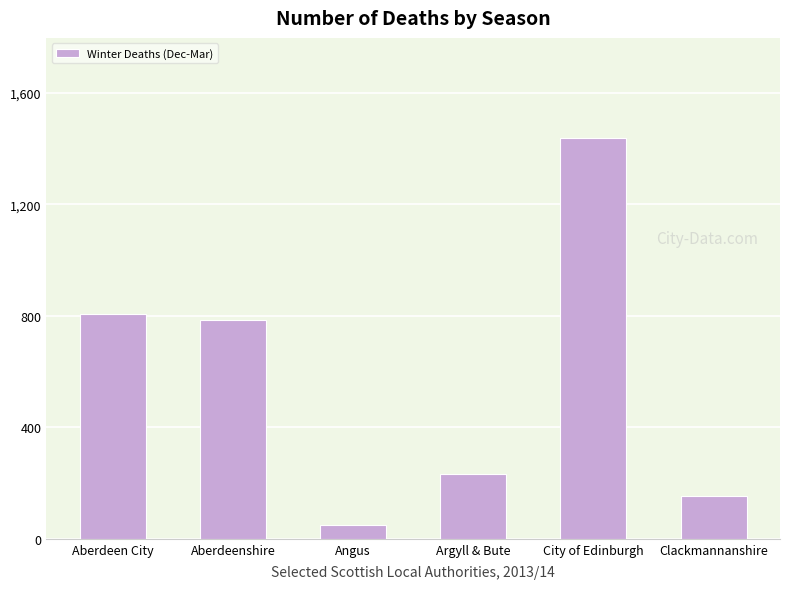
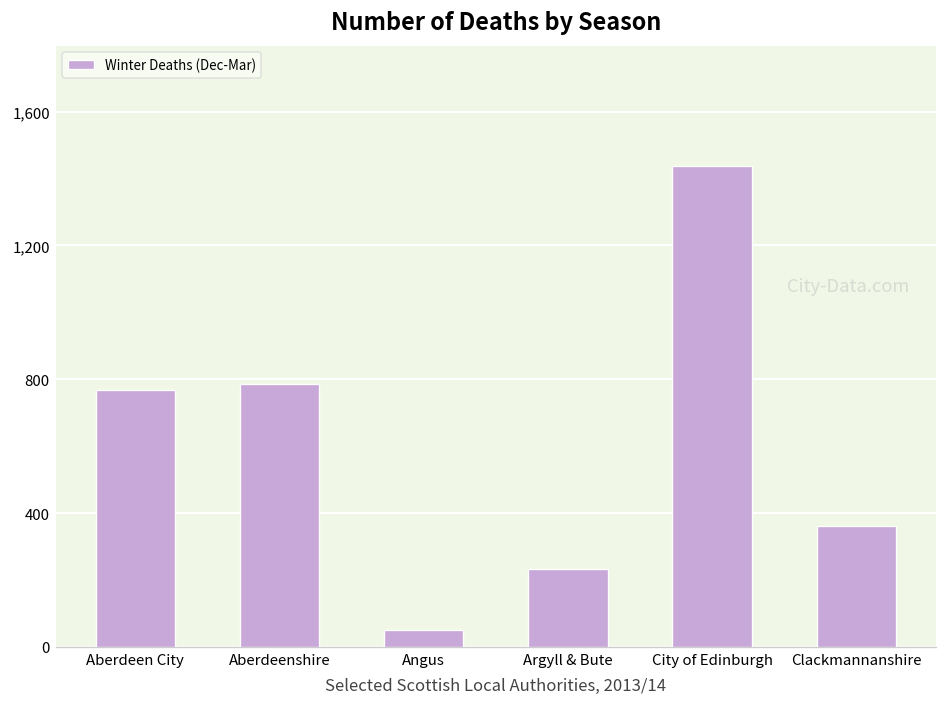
Aberdeen City: 810 -> 770
Clackmannanshire: 160 -> 360
